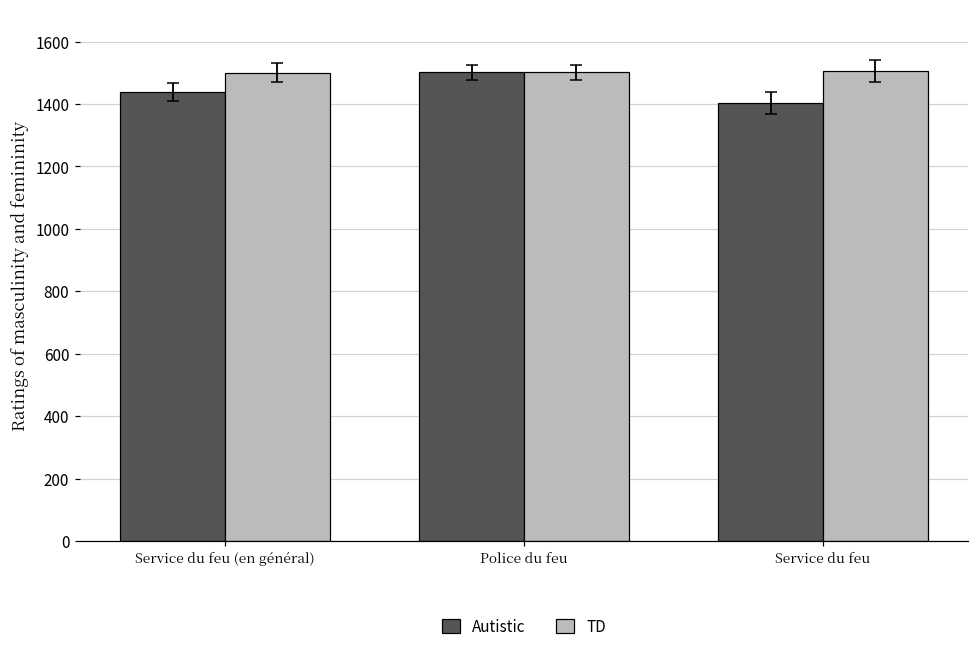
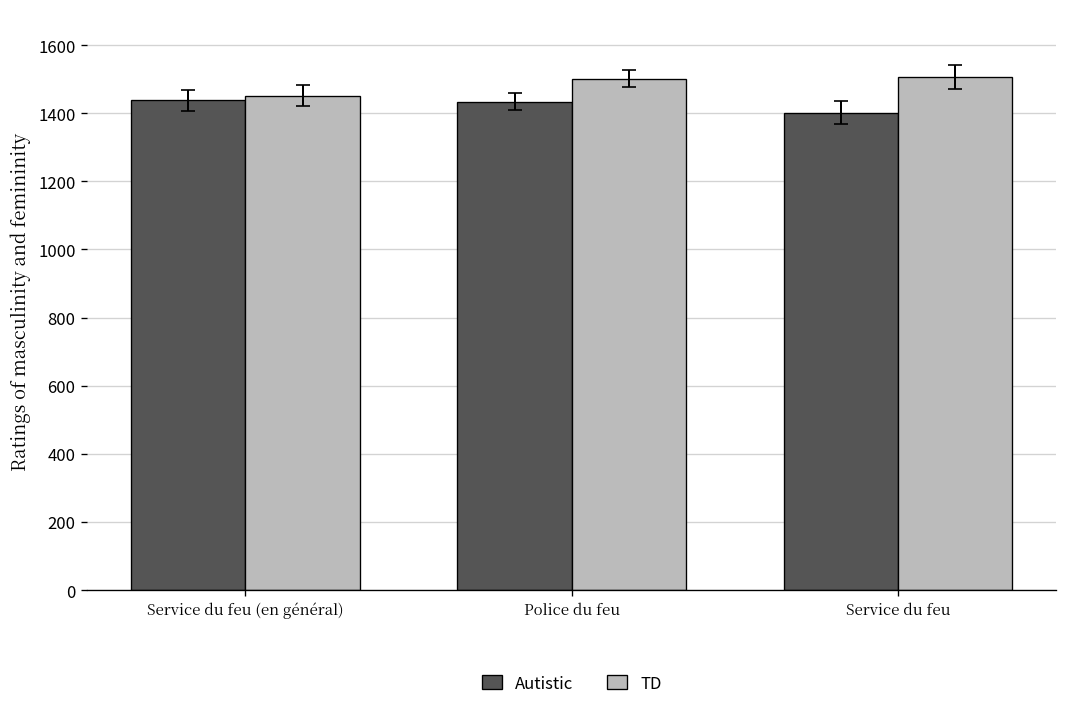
TD, Service du feu (en général): 1500 -> 1450
Autistic, Police du feu: 1500 -> 1430
